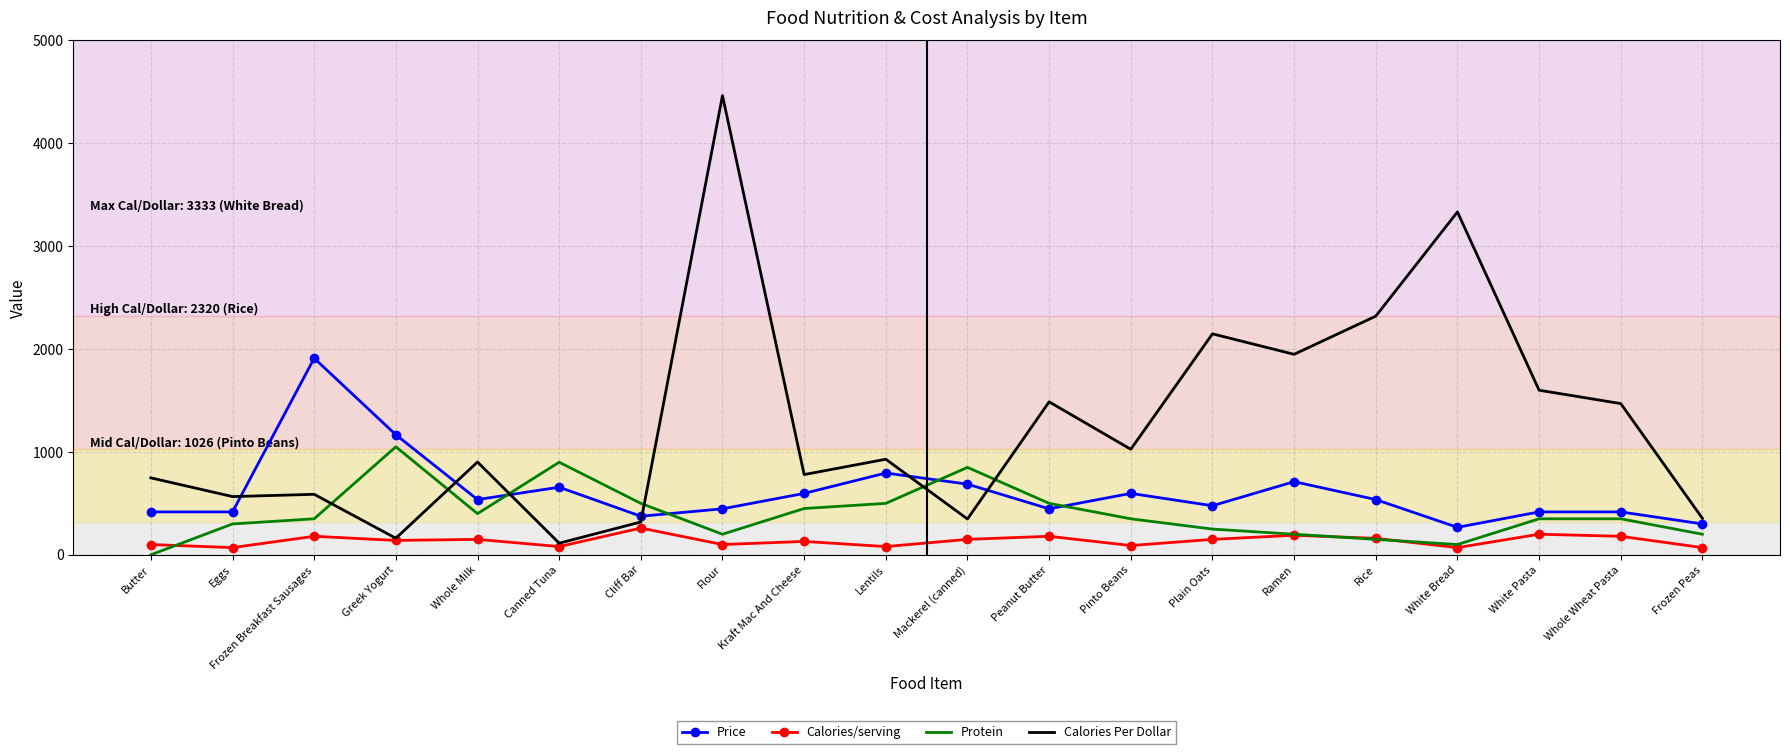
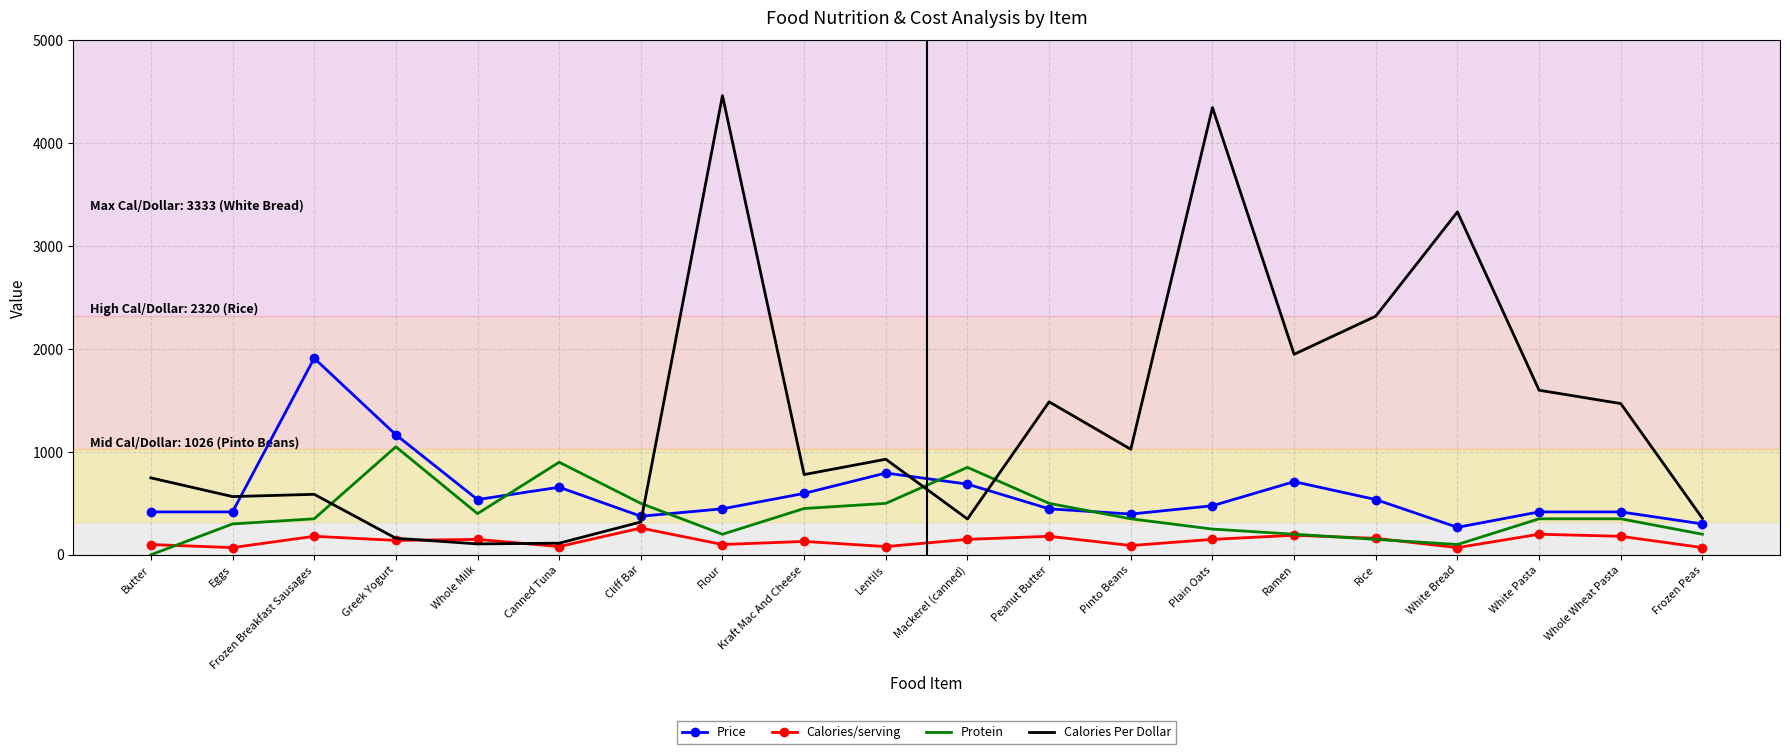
Calories Per Dollar, Whole Milk: 900 -> 110
Price, Pinto Beans: 600 -> 400
Calories Per Dollar, Plain Oats: 2150 -> 4350
